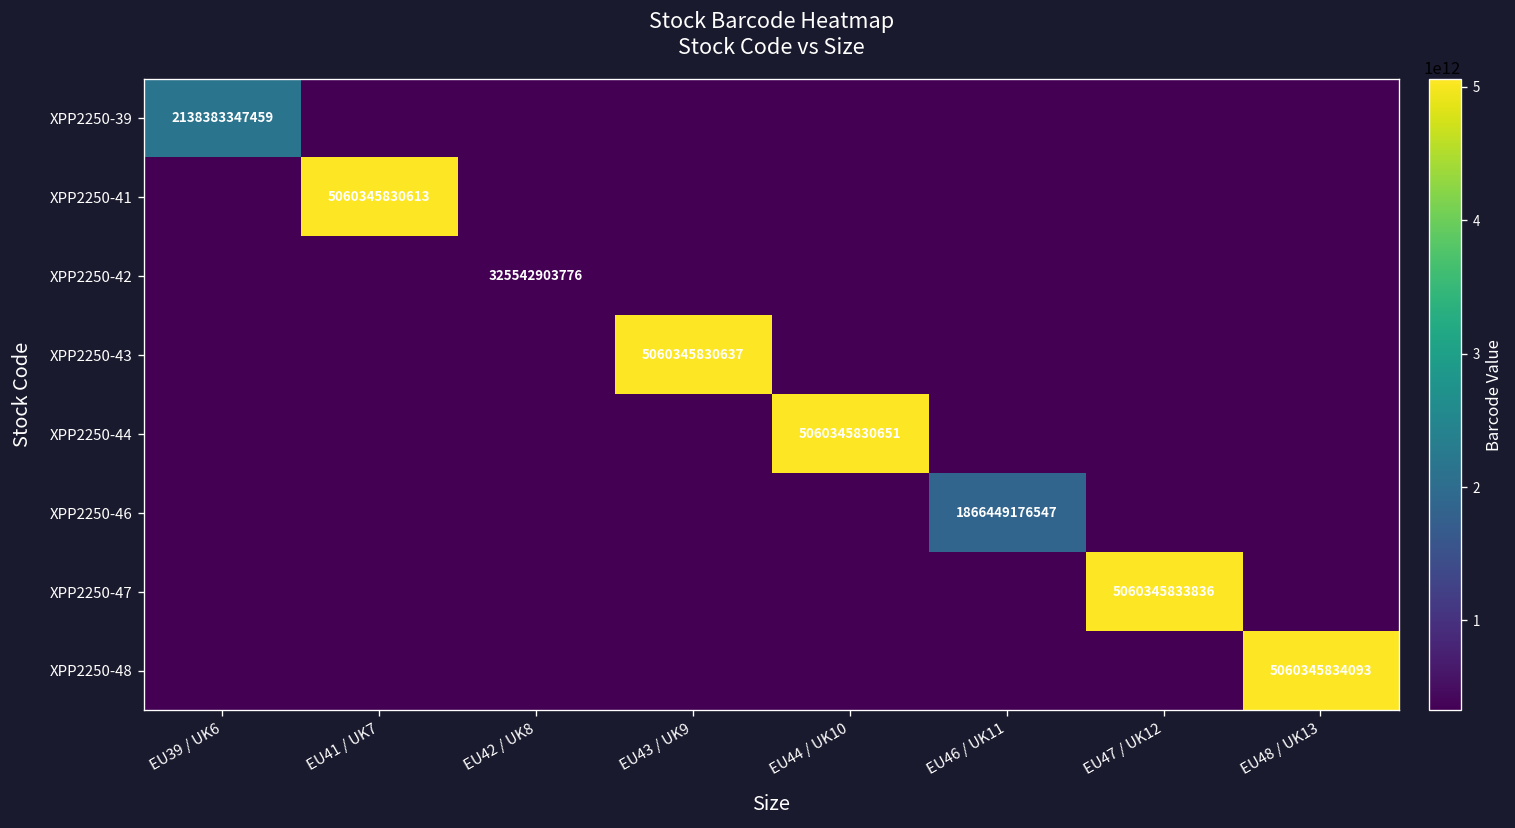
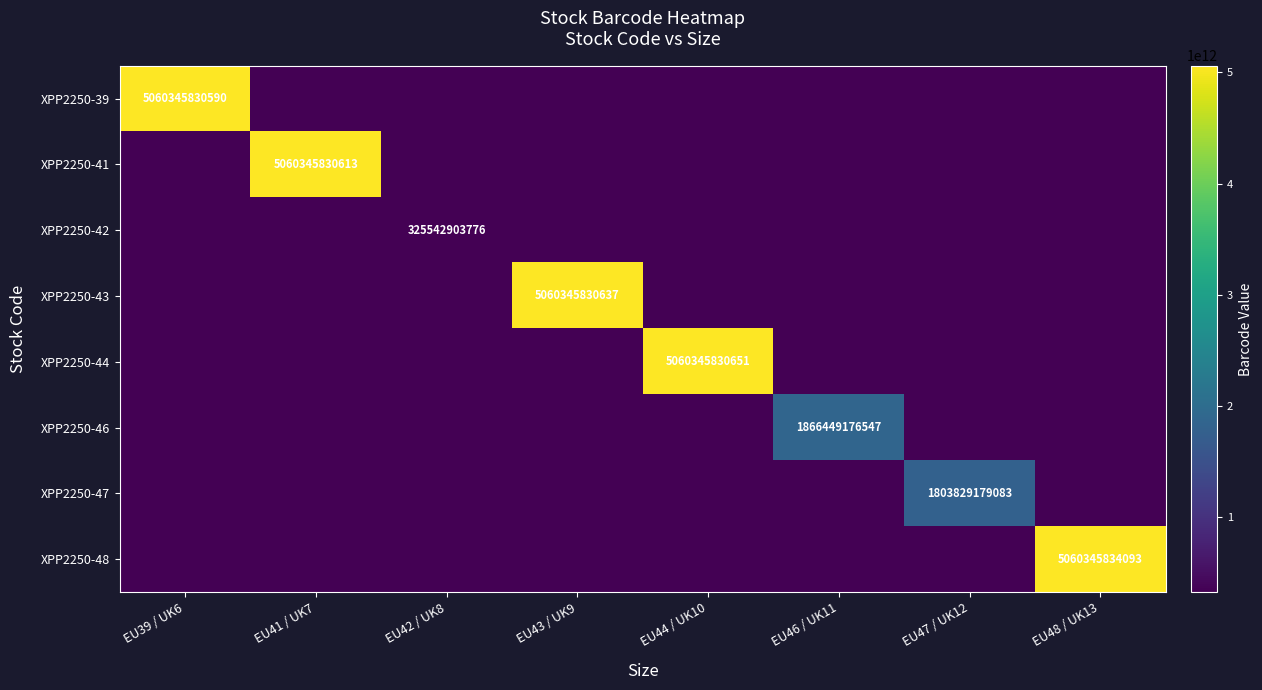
XPP2250-39, EU39 / UK6: 2138383347459 -> 5060345830590
XPP2250-47, EU47 / UK12: 5060345833836 -> 1803829179083
